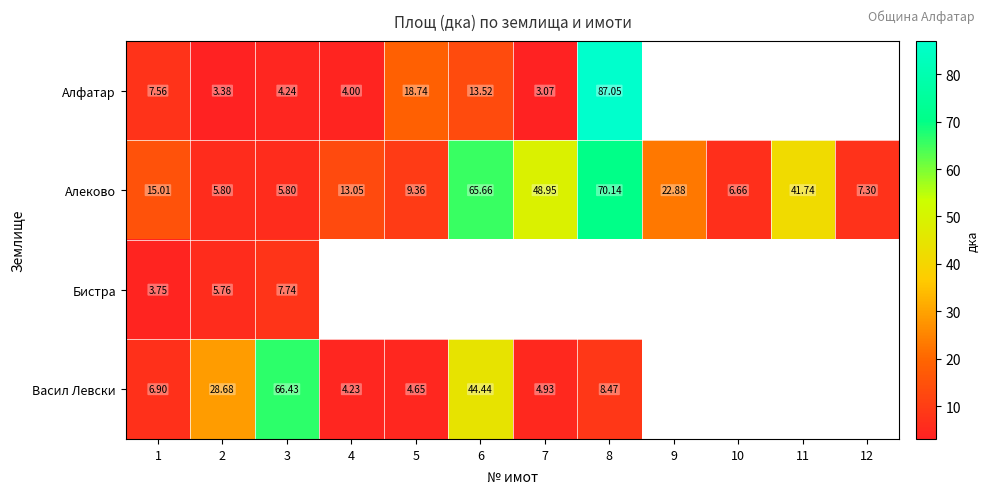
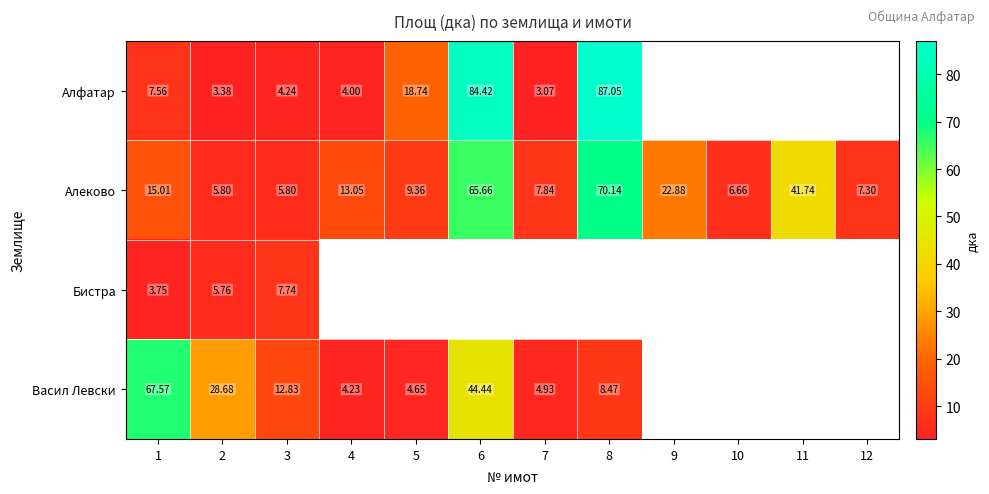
Алфатар, 6: 13.52 -> 84.42
Алеково, 7: 48.95 -> 7.84
Васил Левски, 1: 6.90 -> 67.57
Васил Левски, 3: 66.43 -> 12.83
